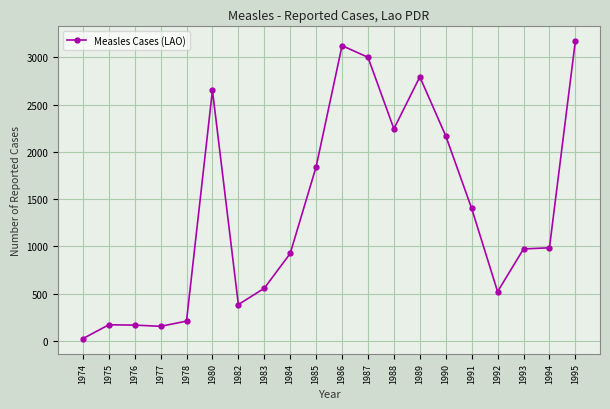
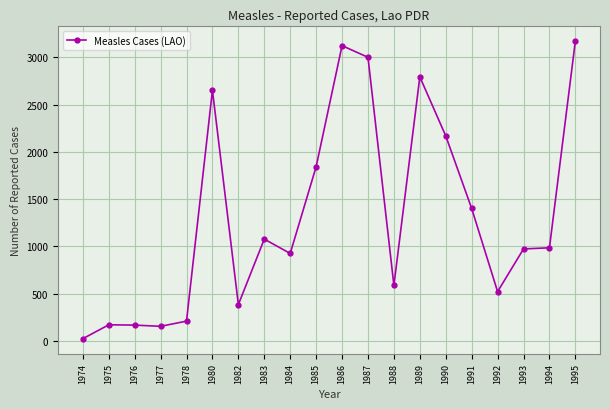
1983: 600 -> 1100
1988: 2200 -> 600
